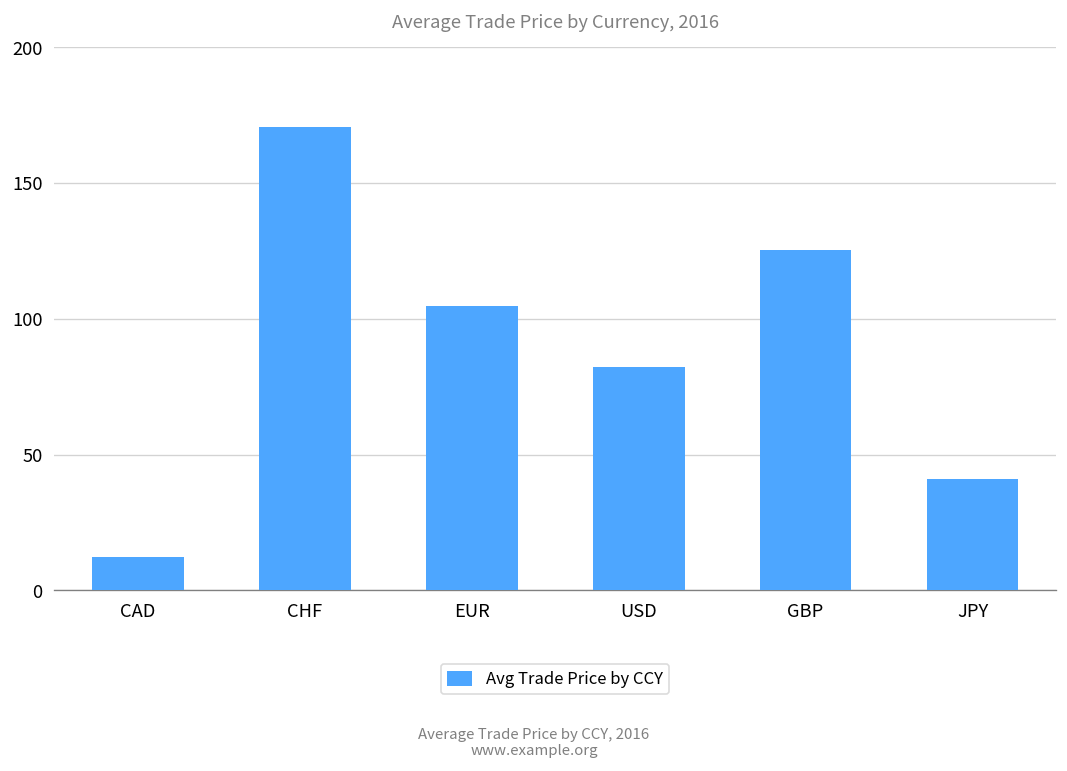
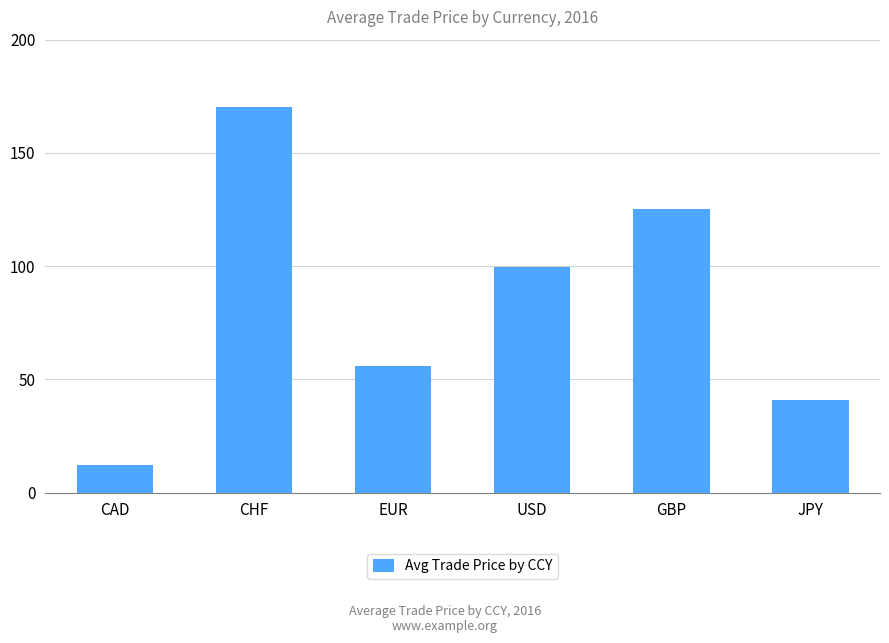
EUR: 105 -> 56
USD: 82 -> 100
